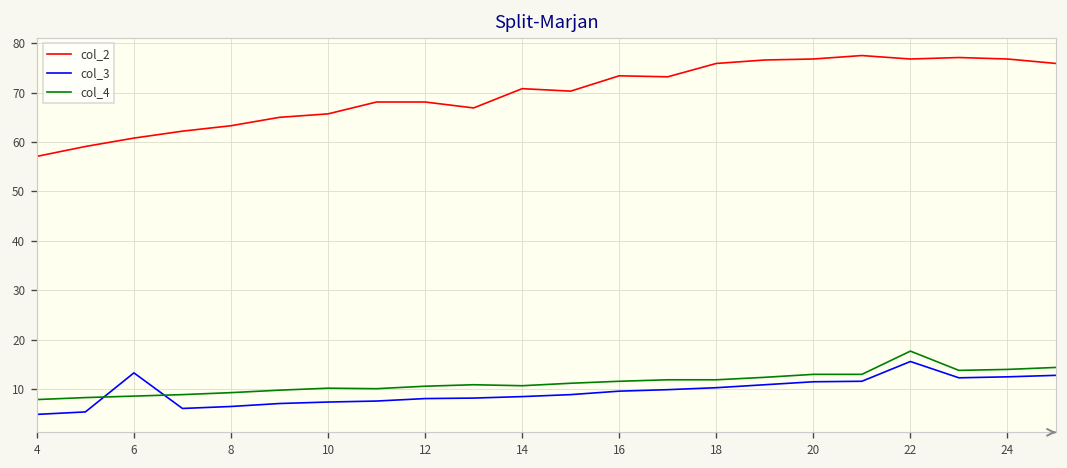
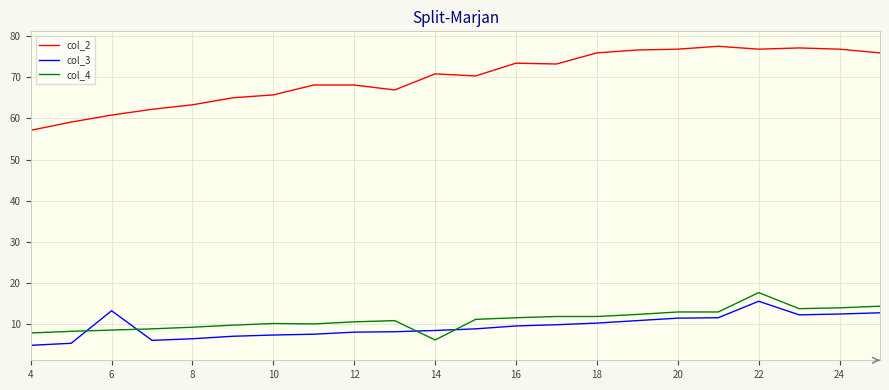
col_4, 14: 11 -> 6
